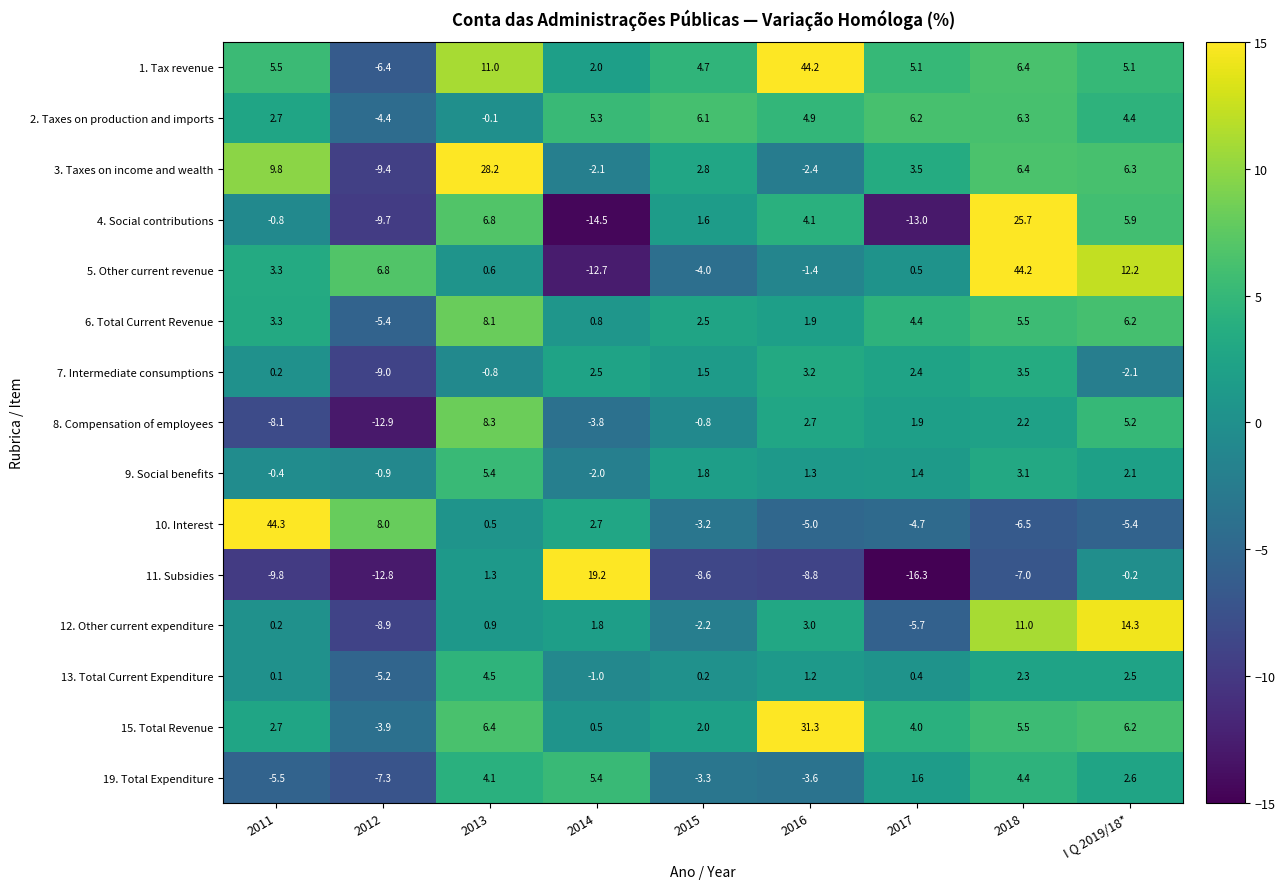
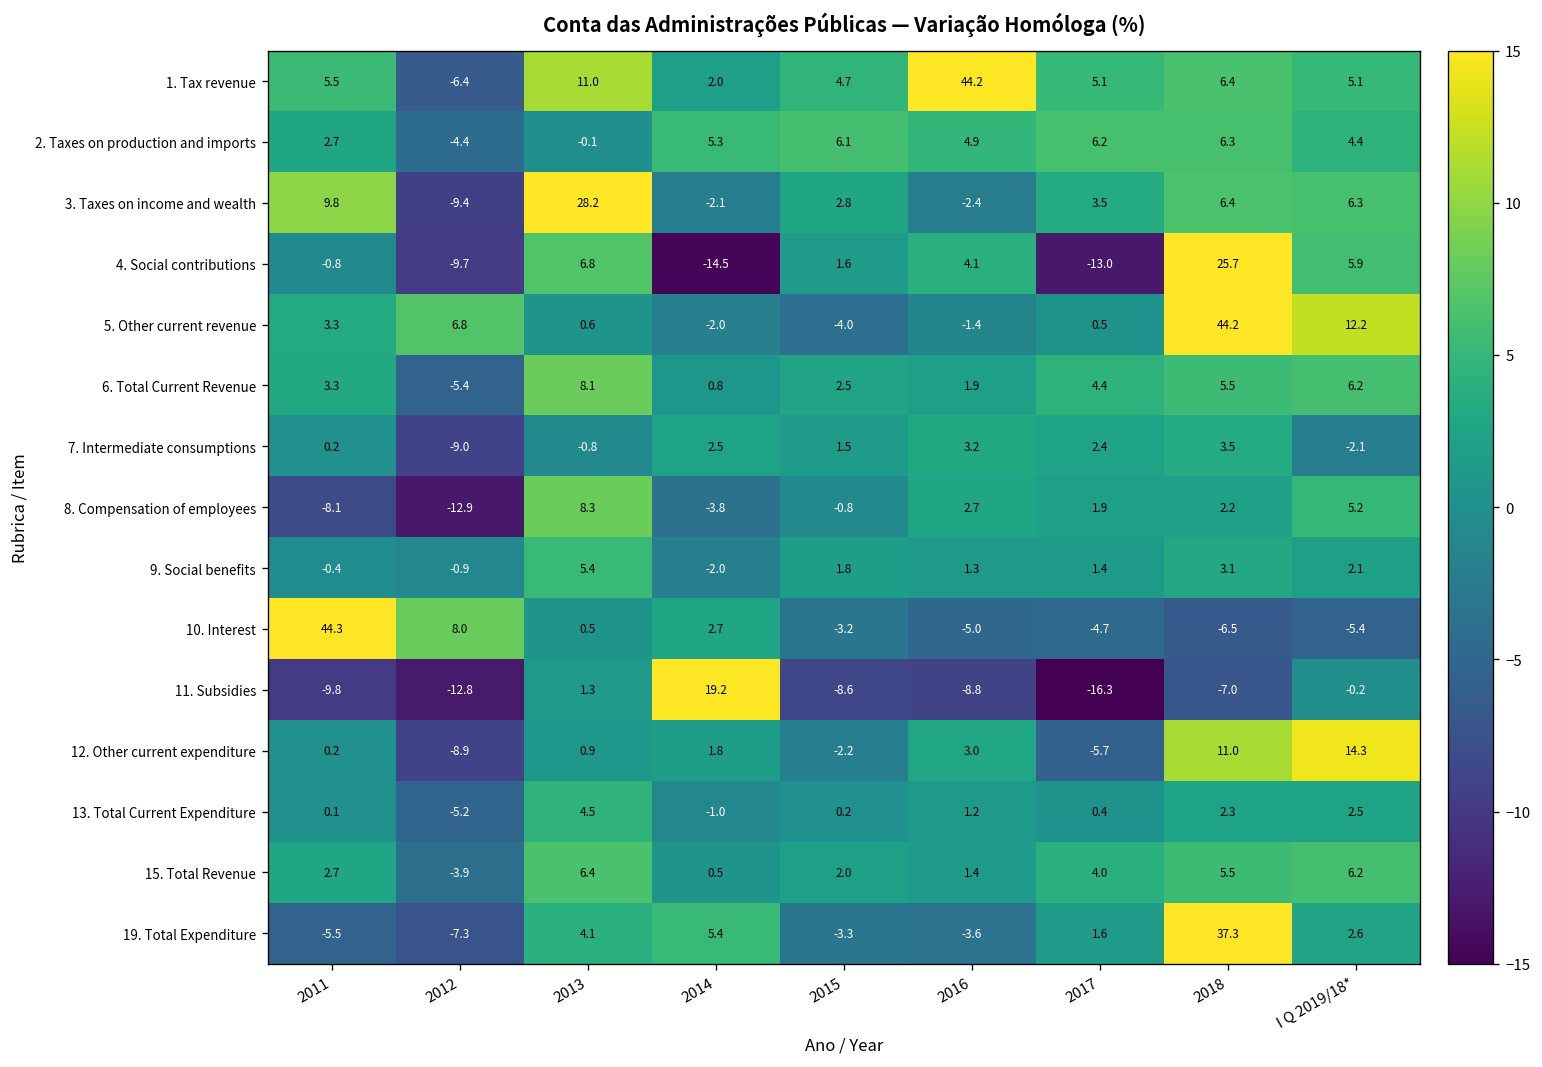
5. Other current revenue, 2014: -12.7 -> -2.0
15. Total Revenue, 2016: 31.3 -> 1.4
19. Total Expenditure, 2018: 4.4 -> 37.3
